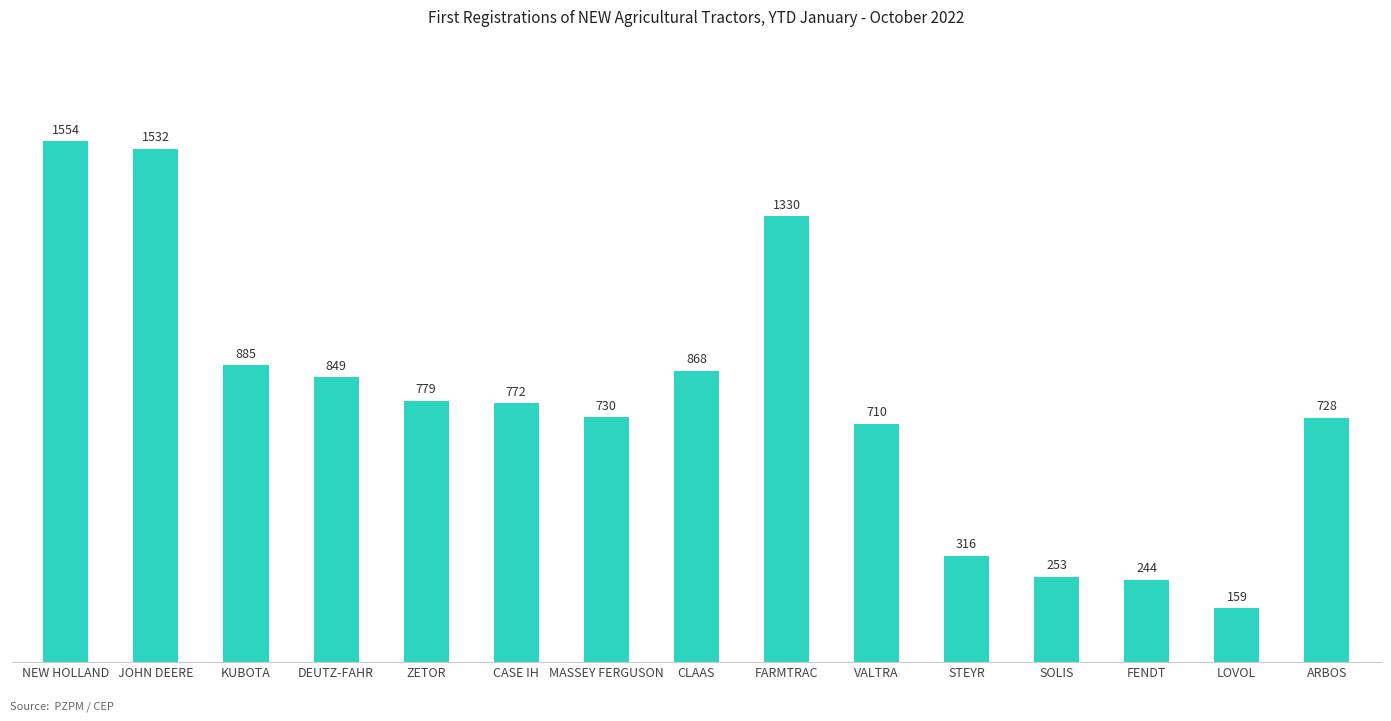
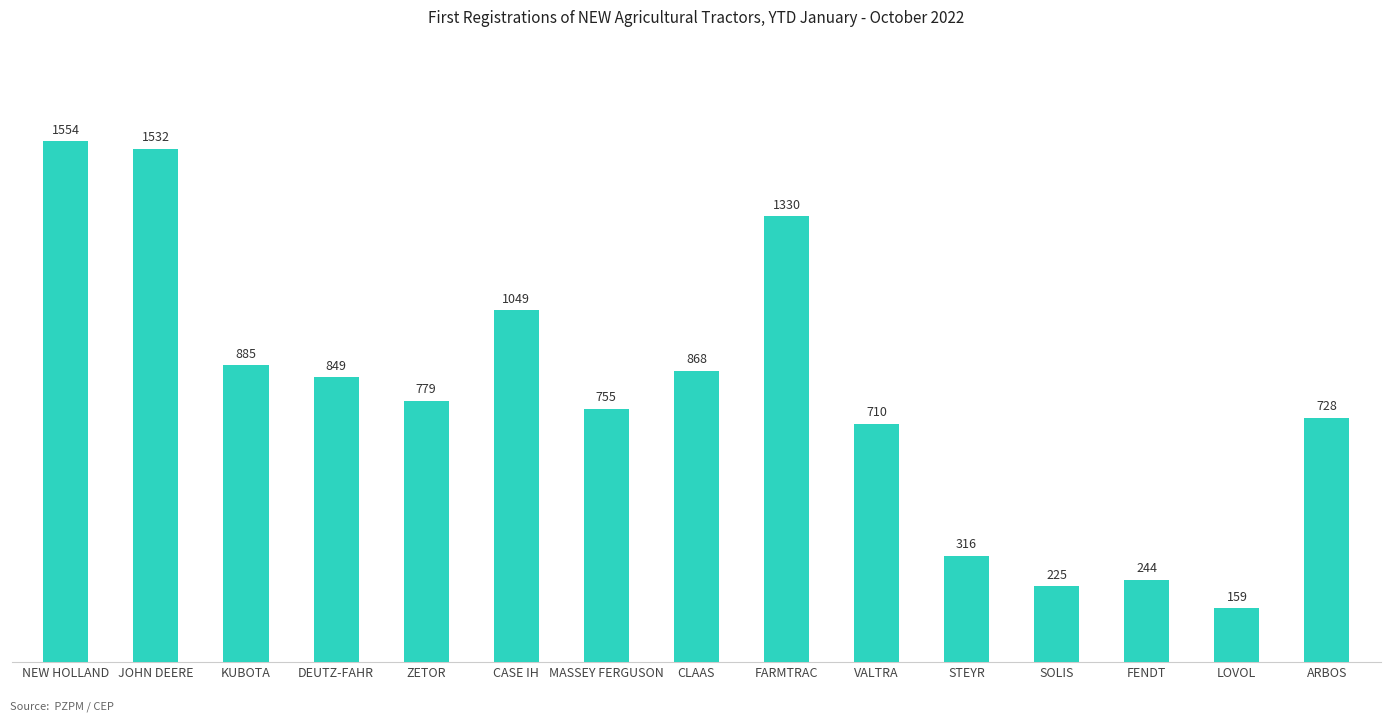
CASE IH: 772 -> 1049
MASSEY FERGUSON: 730 -> 755
SOLIS: 253 -> 225
